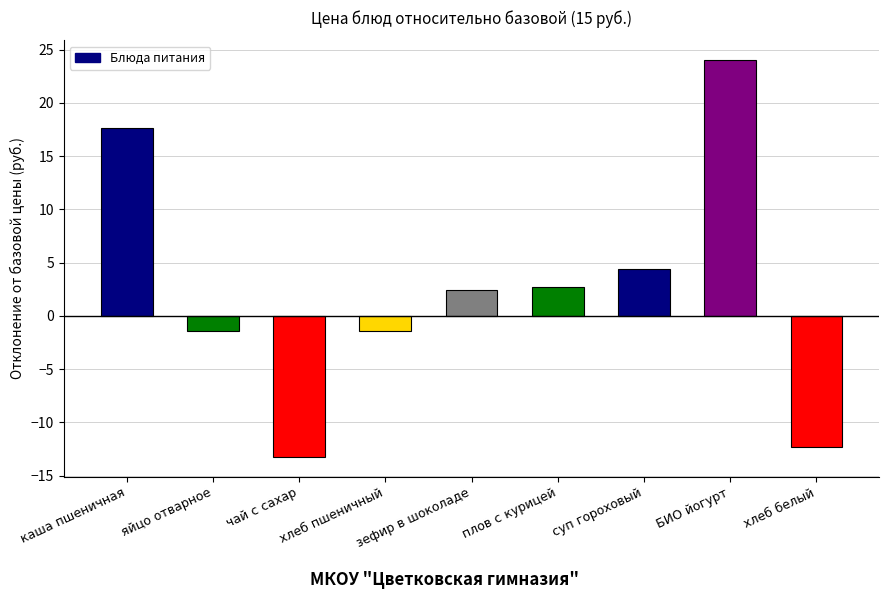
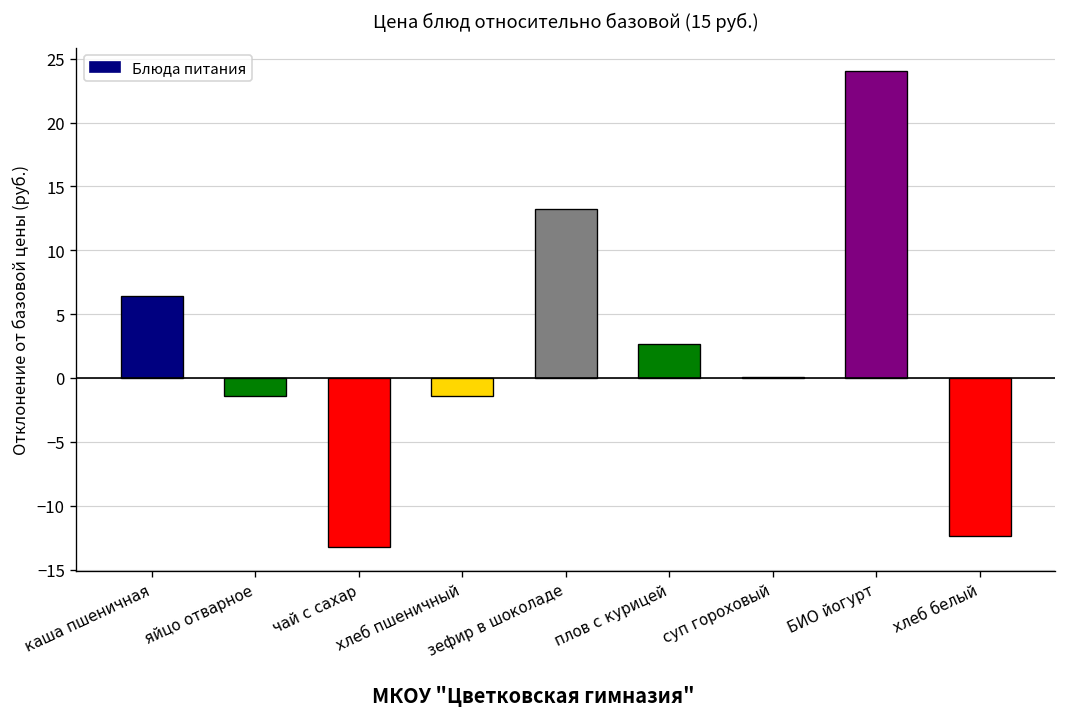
каша пшеничная: 17.6 -> 6.5
зефир в шоколаде: 2.4 -> 13.2
суп гороховый: 4.4 -> 0.1
